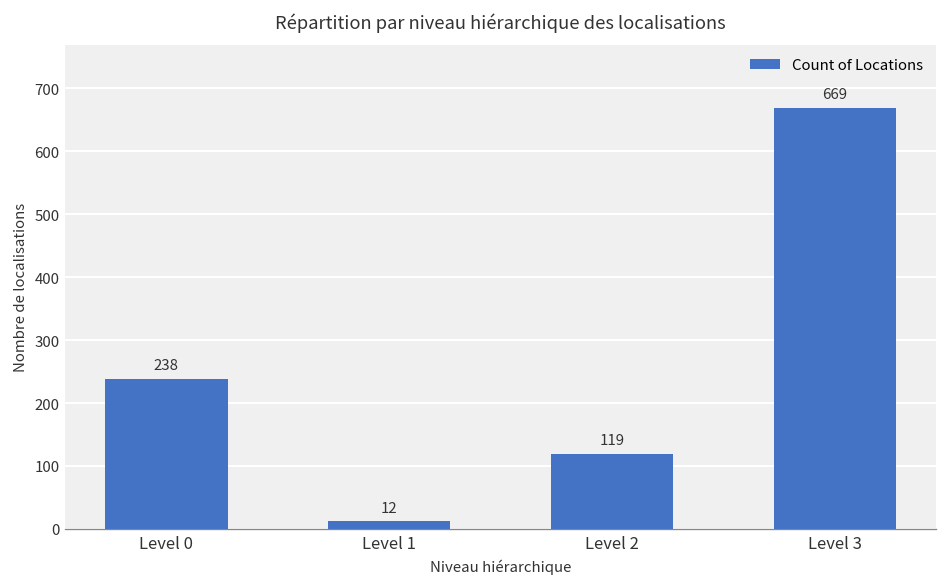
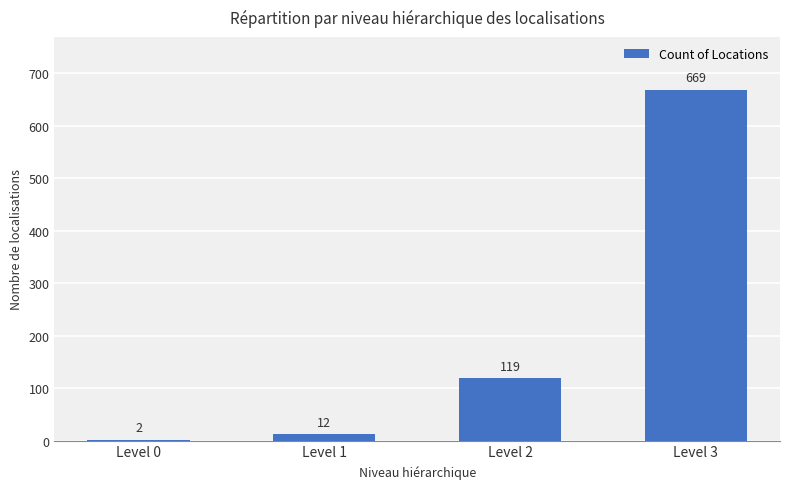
Level 0: 238 -> 2
